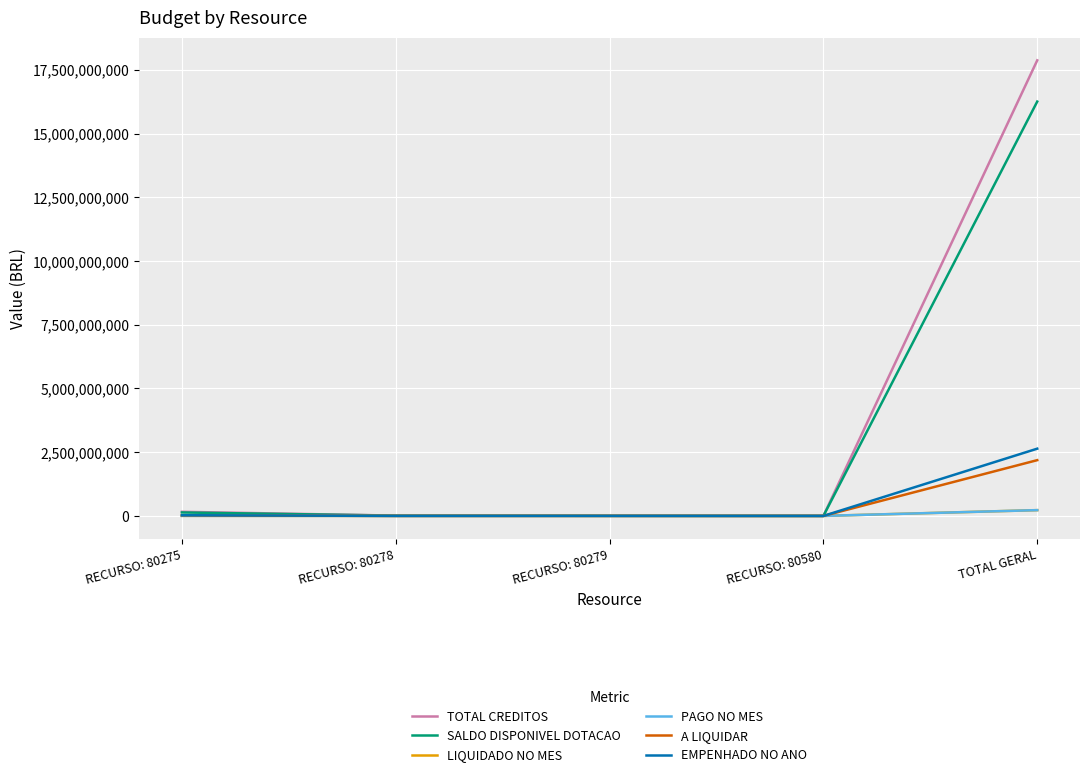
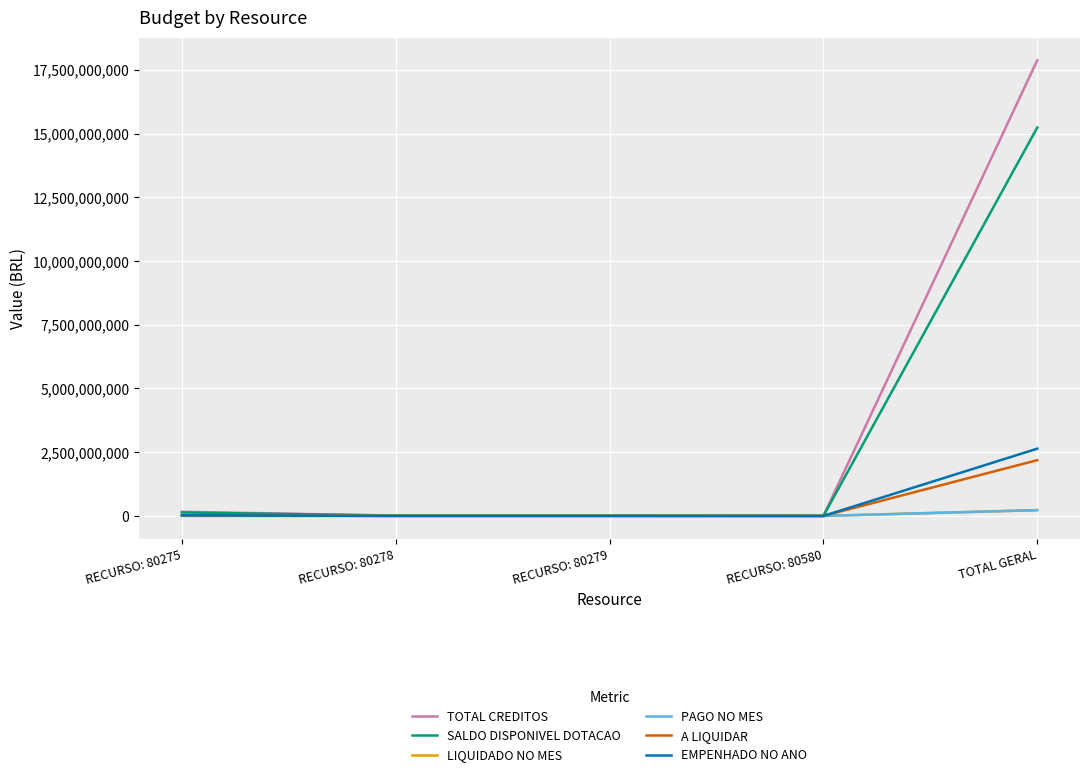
SALDO DISPONIVEL DOTACAO, TOTAL GERAL: 16,300,000,000 -> 15,200,000,000
